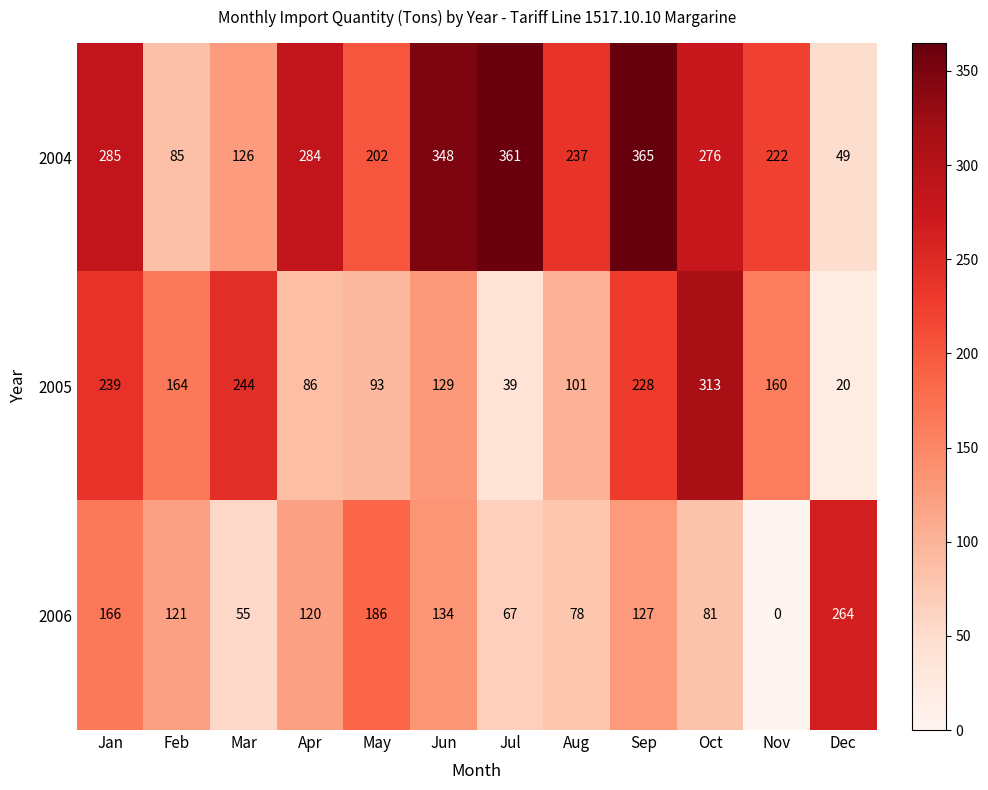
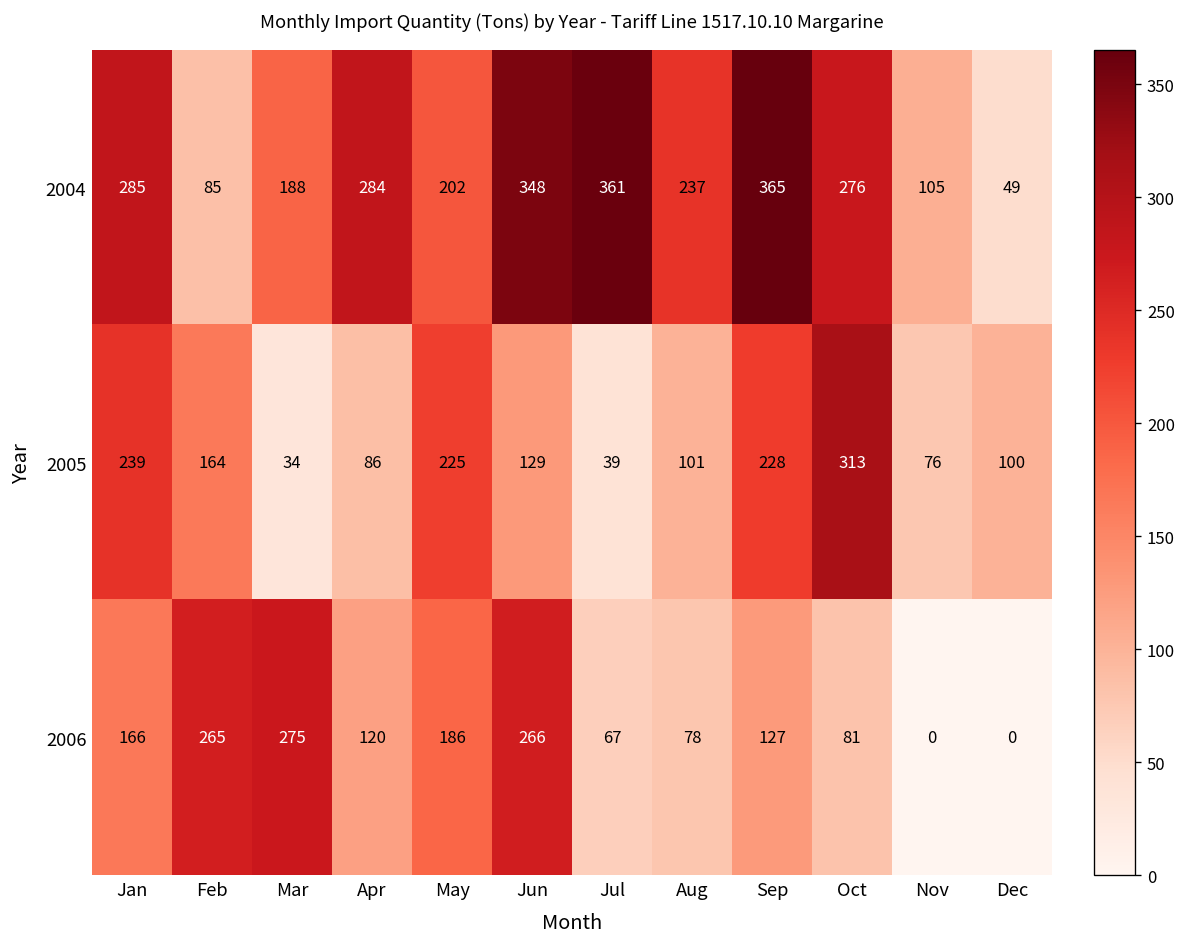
2004, Mar: 126 -> 188
2004, Nov: 222 -> 105
2005, Mar: 244 -> 34
2005, May: 93 -> 225
2005, Nov: 160 -> 76
2005, Dec: 20 -> 100
2006, Feb: 121 -> 265
2006, Mar: 55 -> 275
2006, Jun: 134 -> 266
2006, Dec: 264 -> 0
